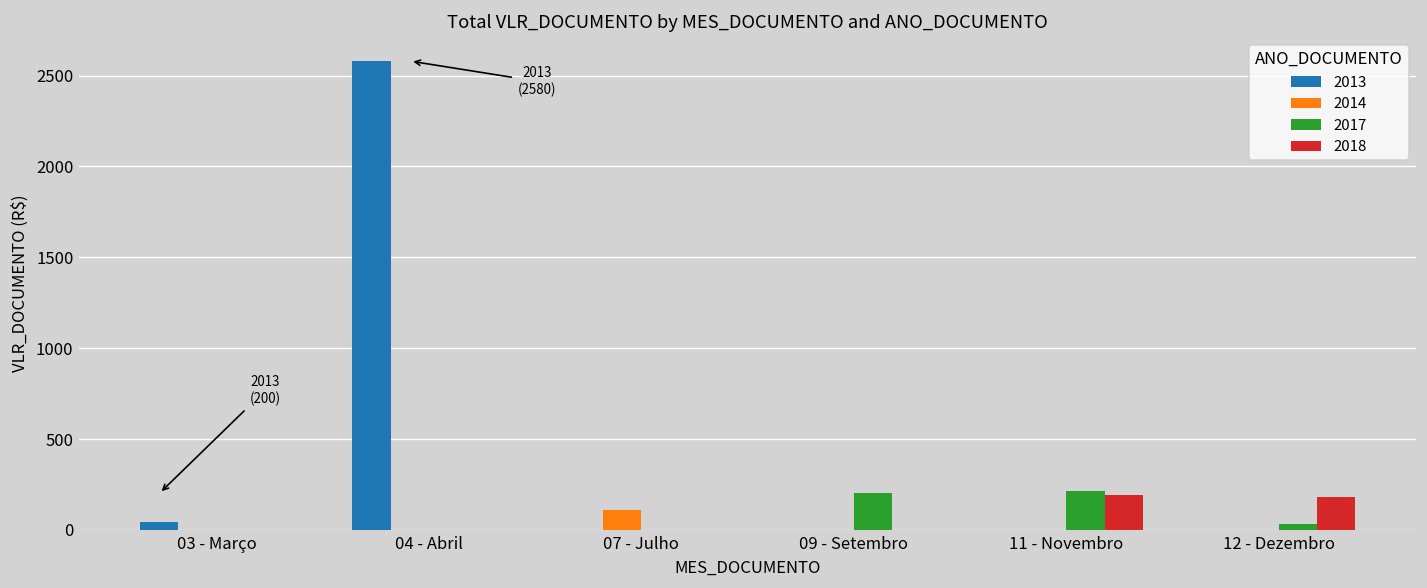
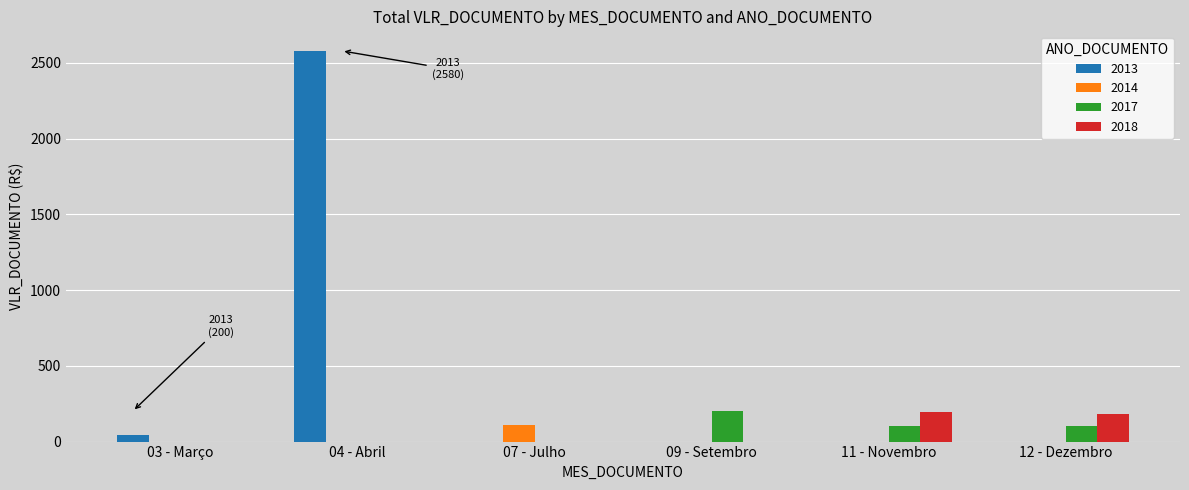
2017, 11 - Novembro: 210 -> 100
2017, 12 - Dezembro: 30 -> 100
